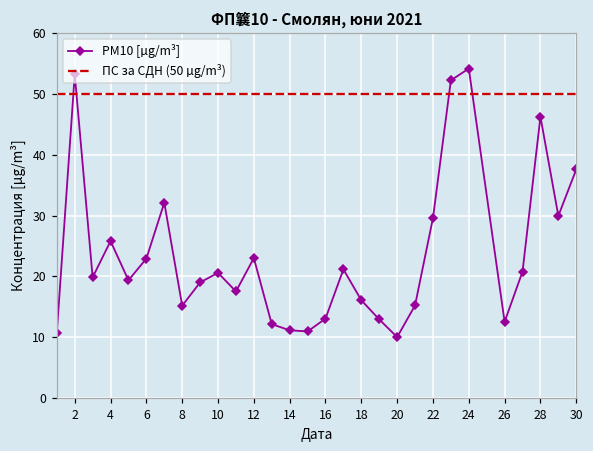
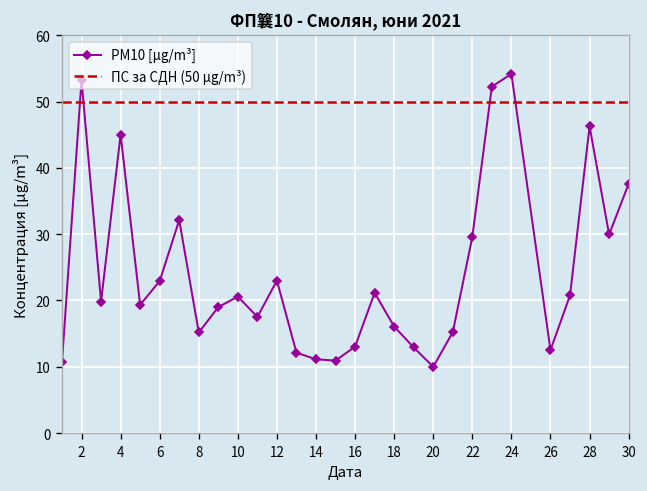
4: 26 -> 45
